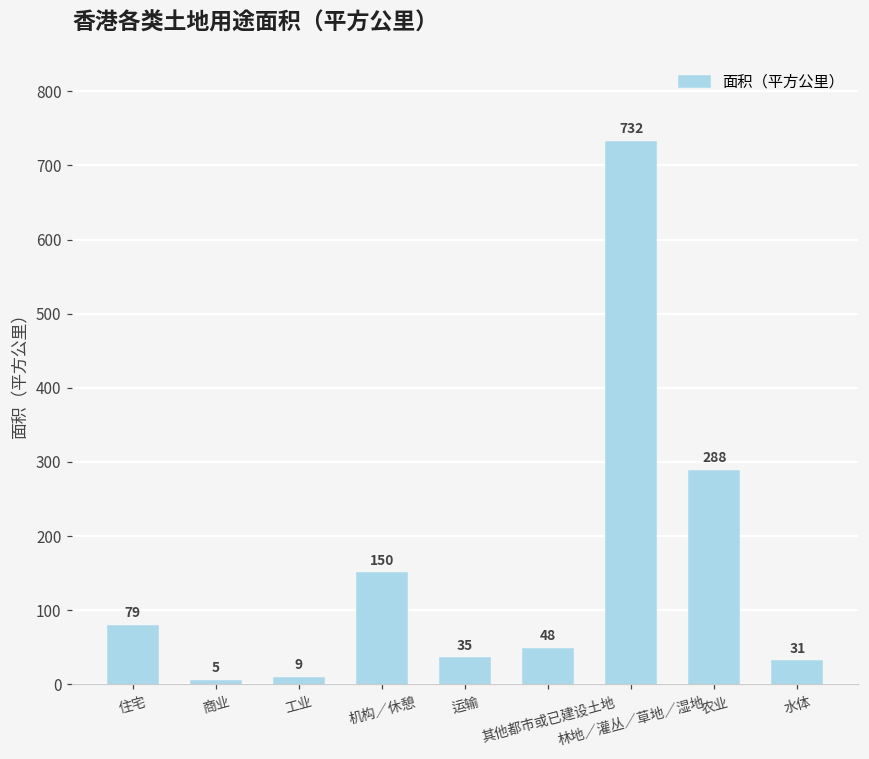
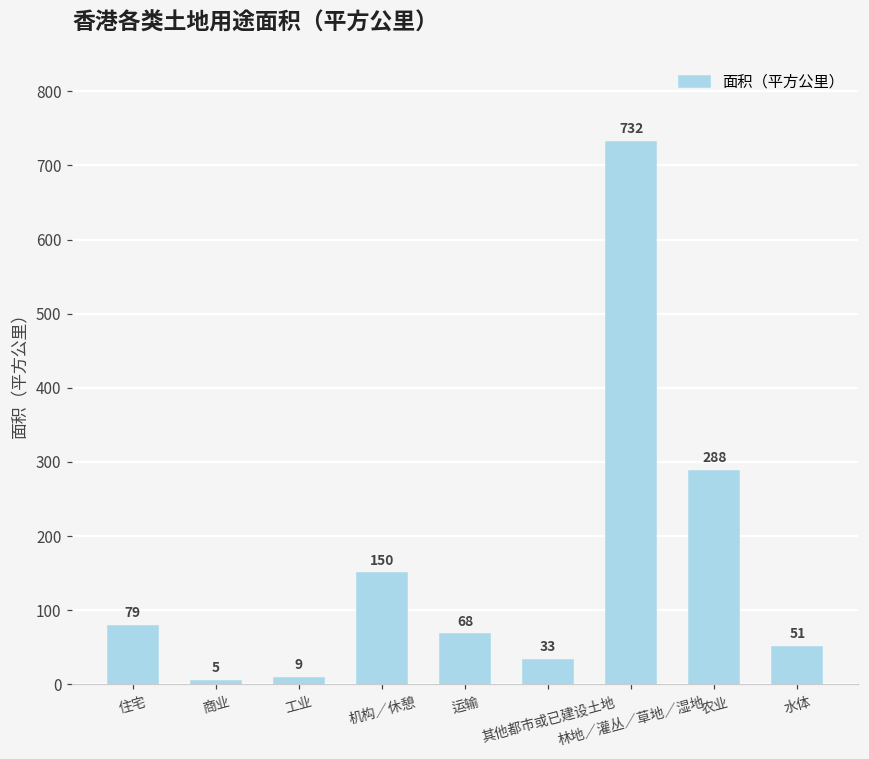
运输: 35 -> 68
其他都市或已建设土地: 48 -> 33
水体: 31 -> 51
